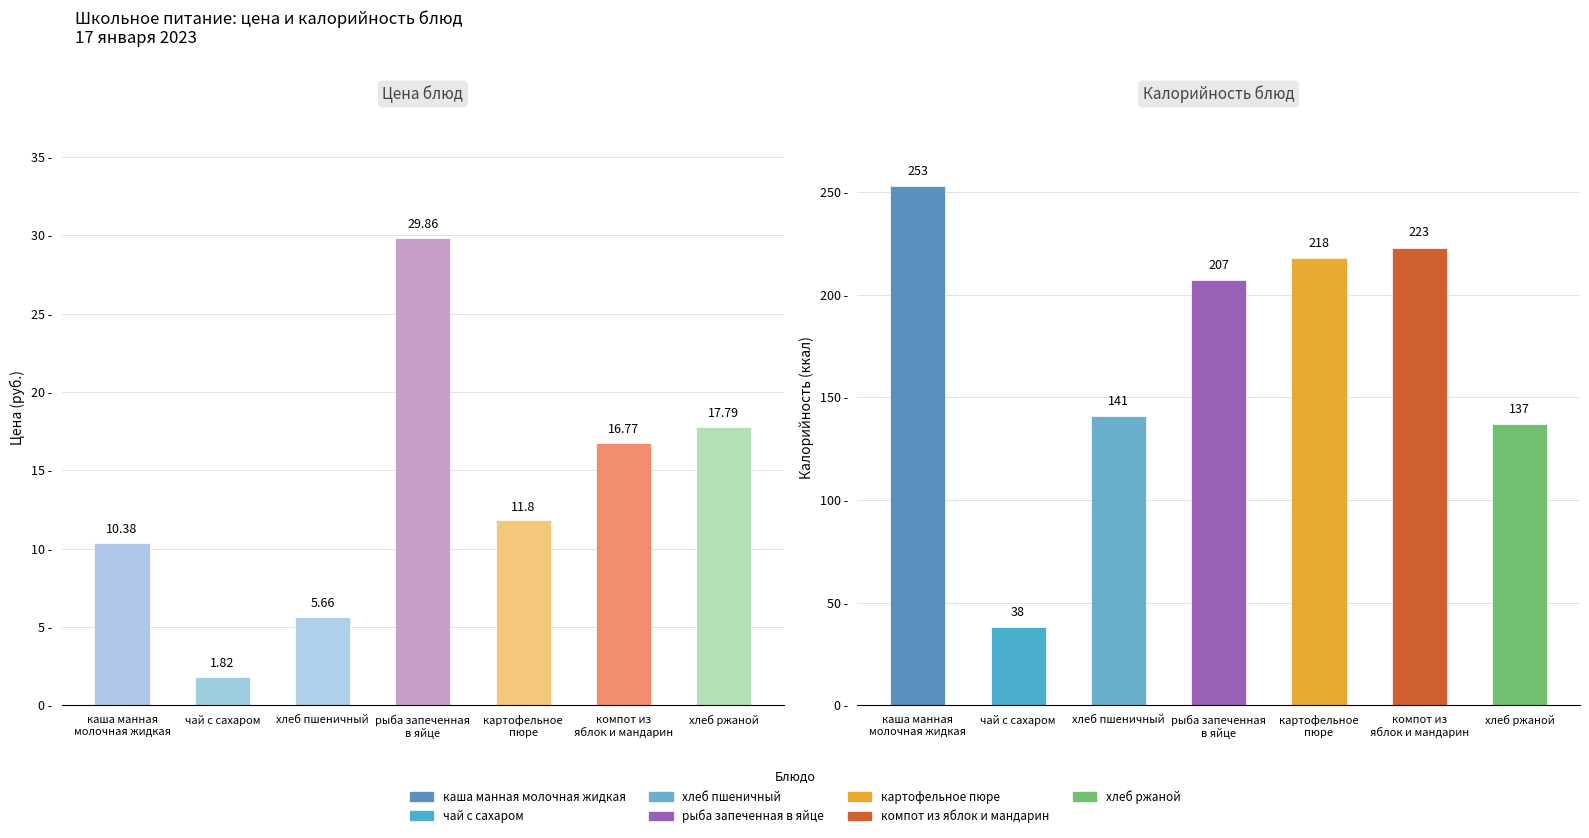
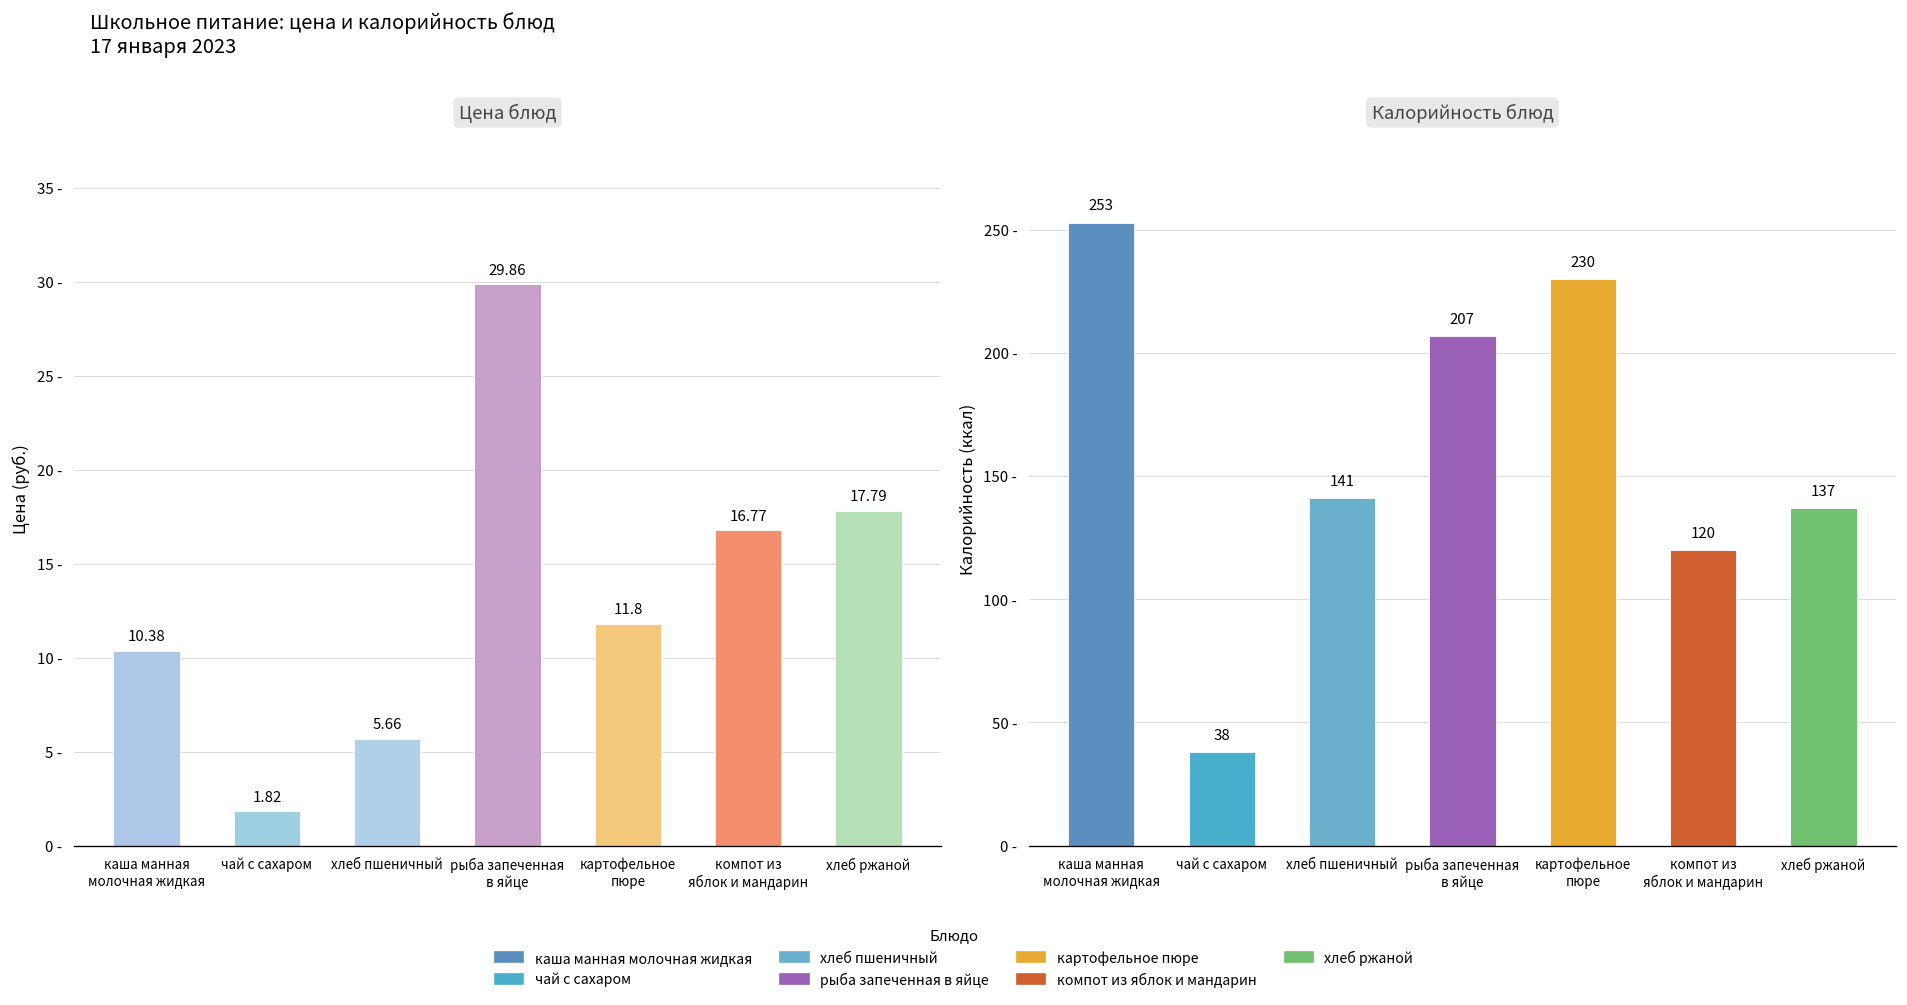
Калорийность блюд, картофельное пюре: 218 -> 230
Калорийность блюд, компот из яблок и мандарин: 223 -> 120
